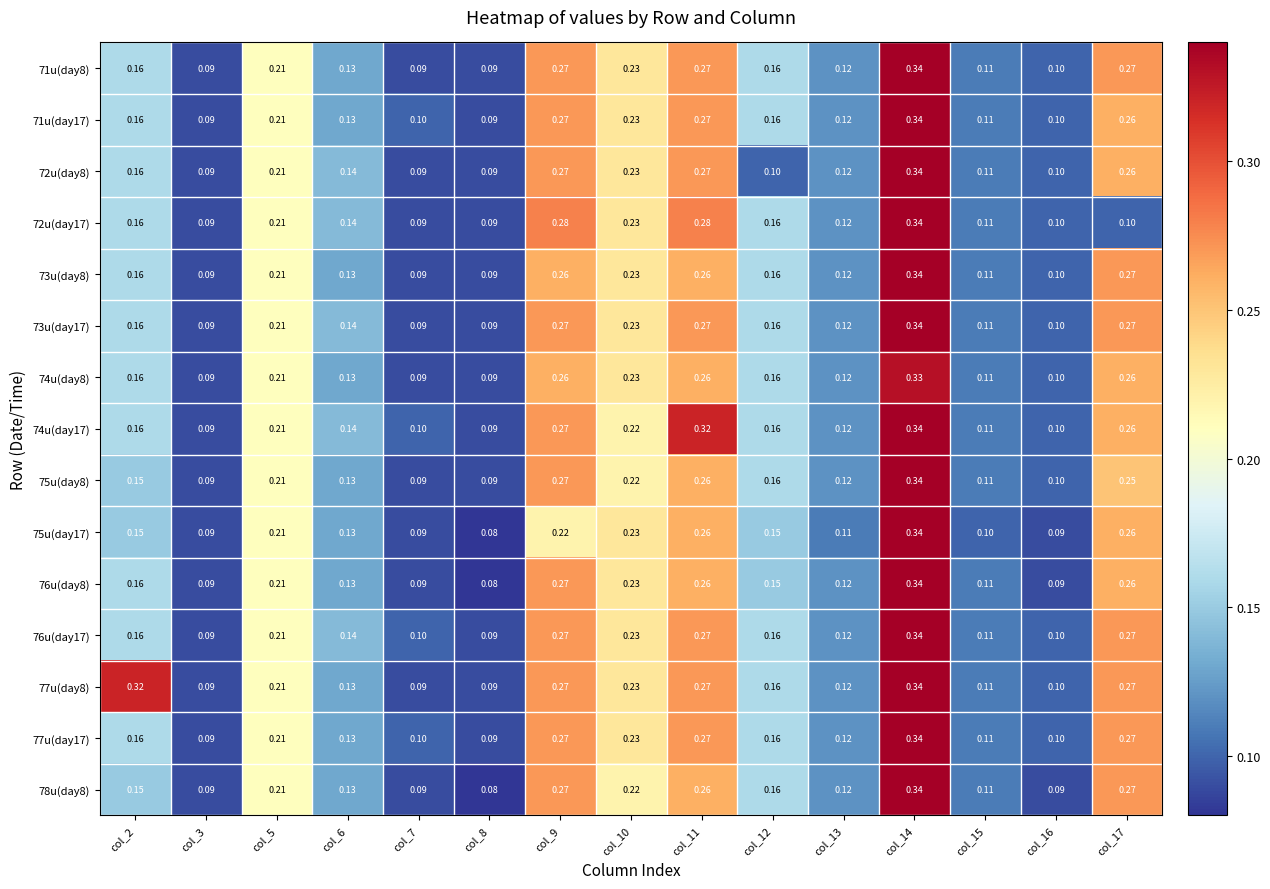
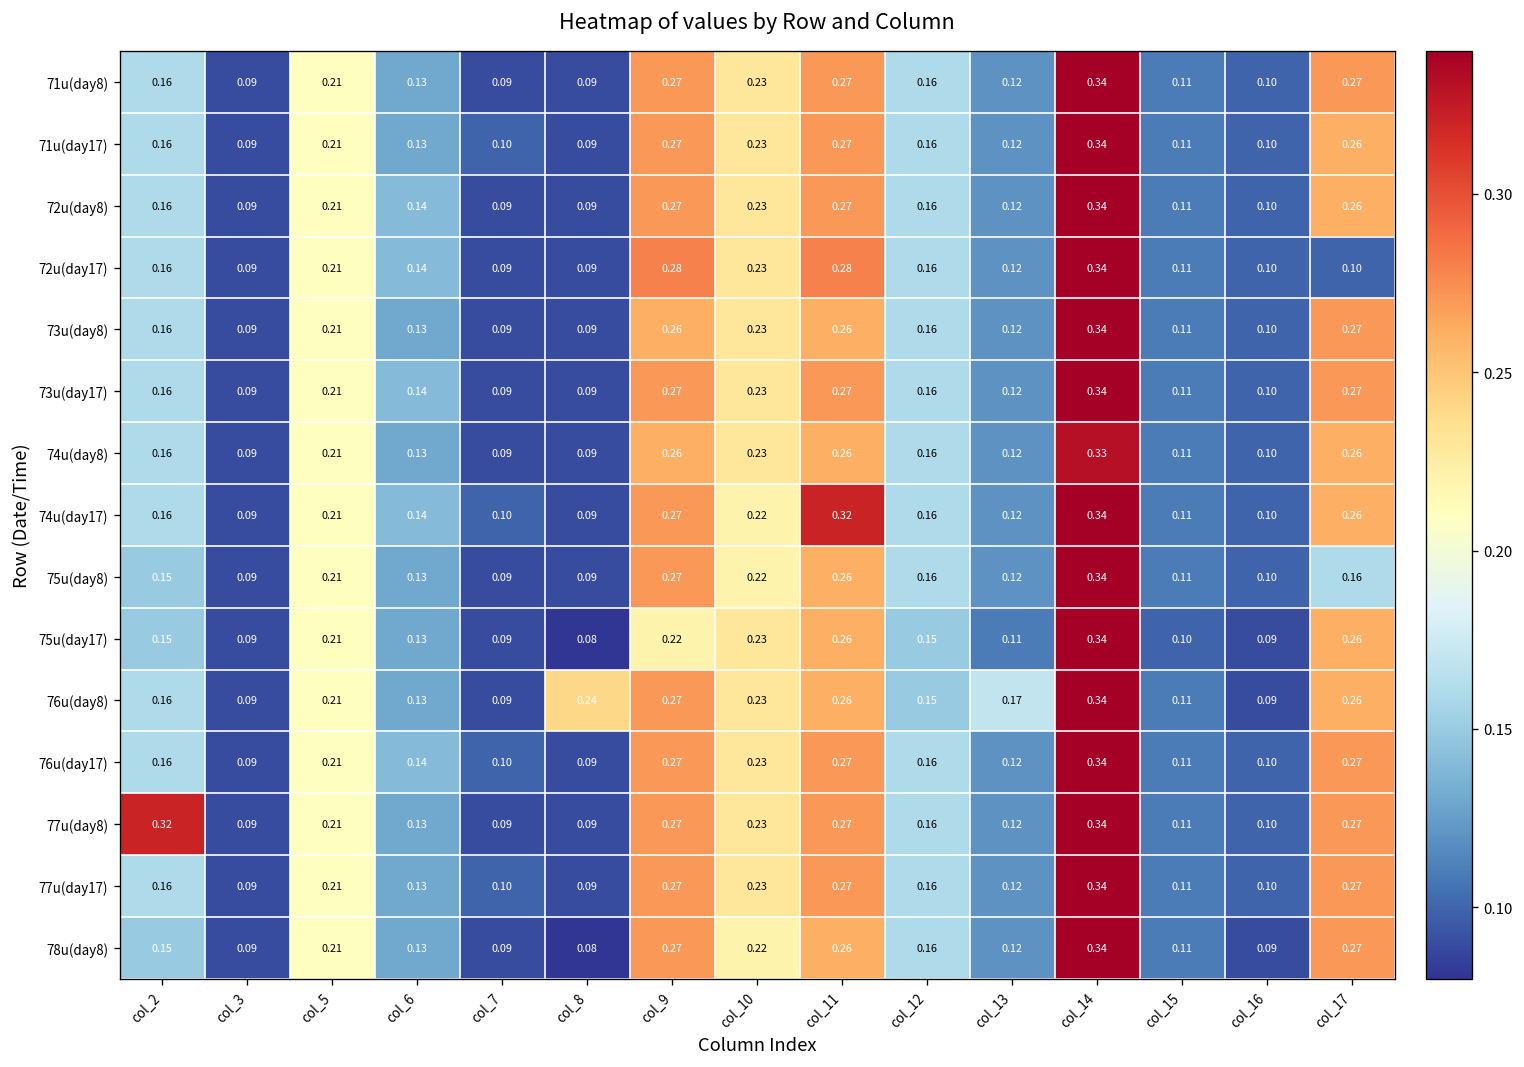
72u(day8), col_12: 0.10 -> 0.16
75u(day8), col_17: 0.25 -> 0.16
76u(day8), col_8: 0.08 -> 0.24
76u(day8), col_13: 0.12 -> 0.17
